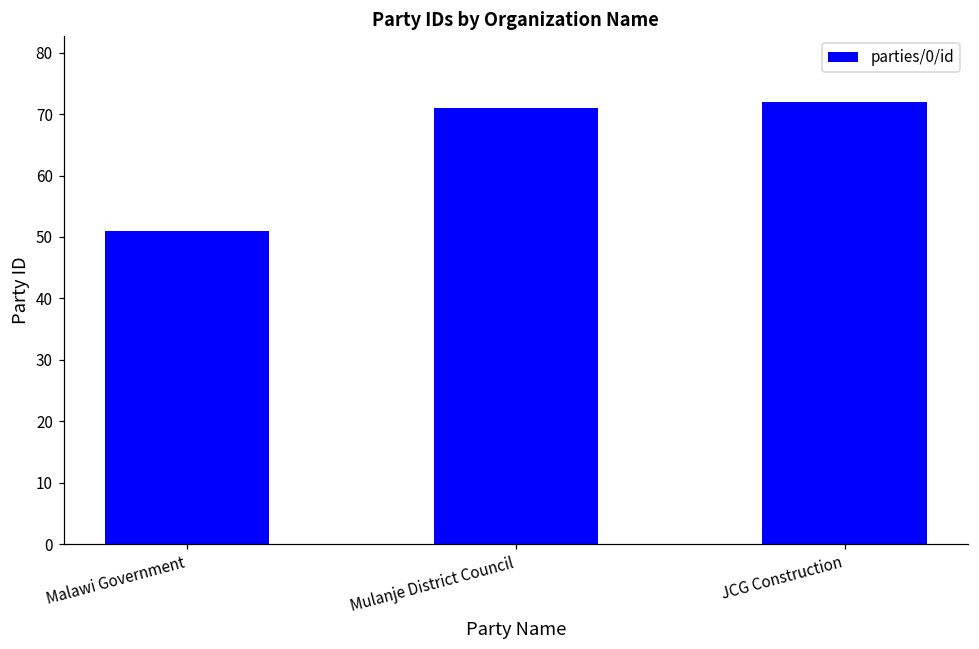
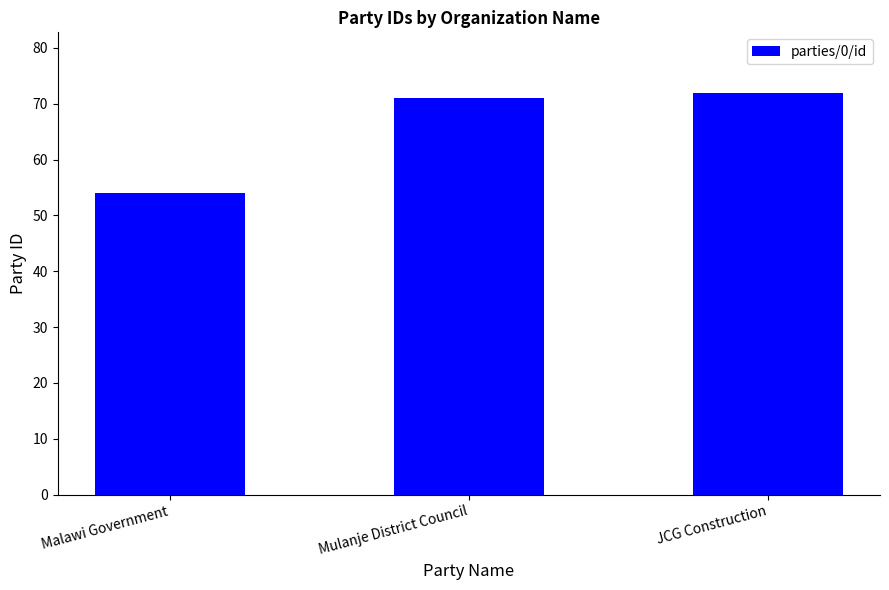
Malawi Government: 51 -> 54
